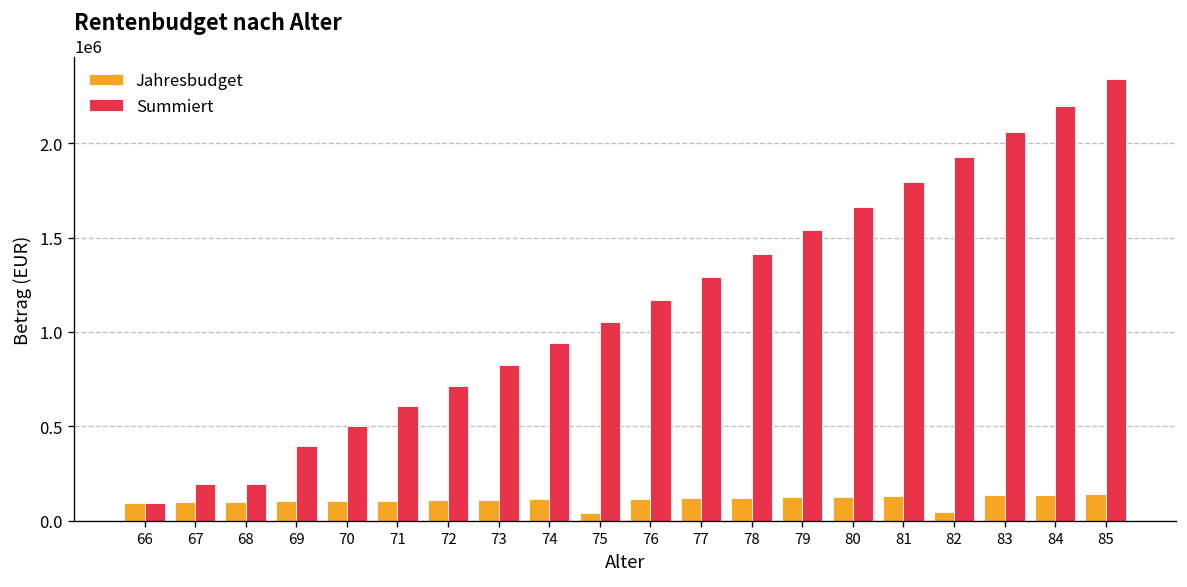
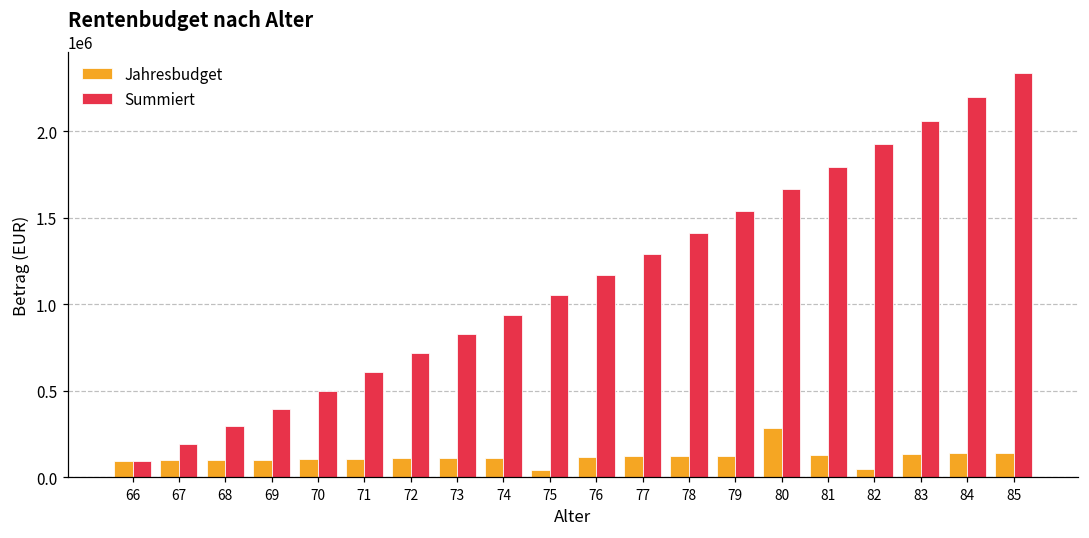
Summiert, 68: 190000 -> 290000
Jahresbudget, 80: 130000 -> 290000
